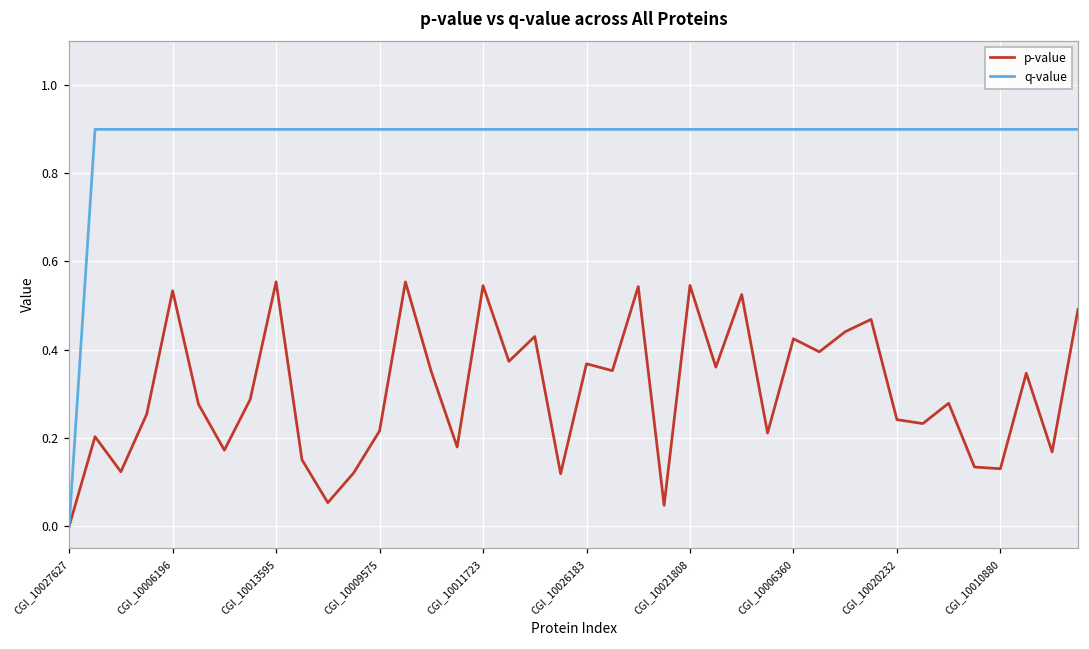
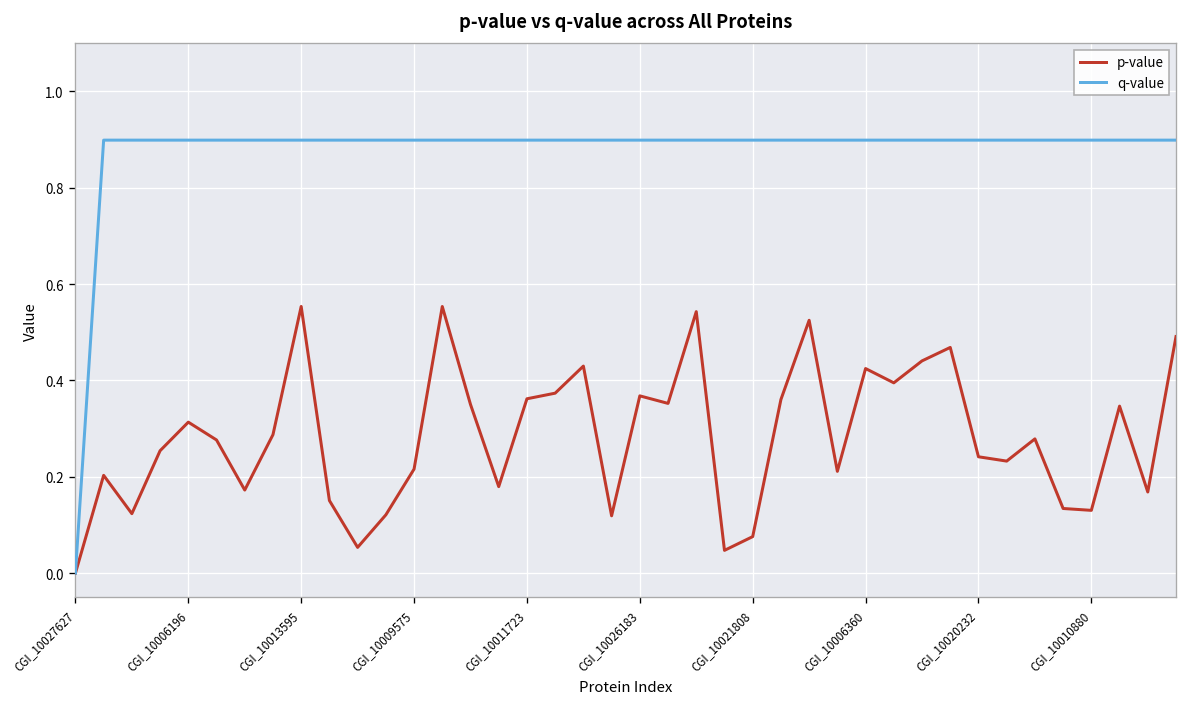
p-value, CGI_10006196: 0.53 -> 0.31
p-value, CGI_10011723: 0.55 -> 0.36
p-value, CGI_10021808: 0.55 -> 0.08
